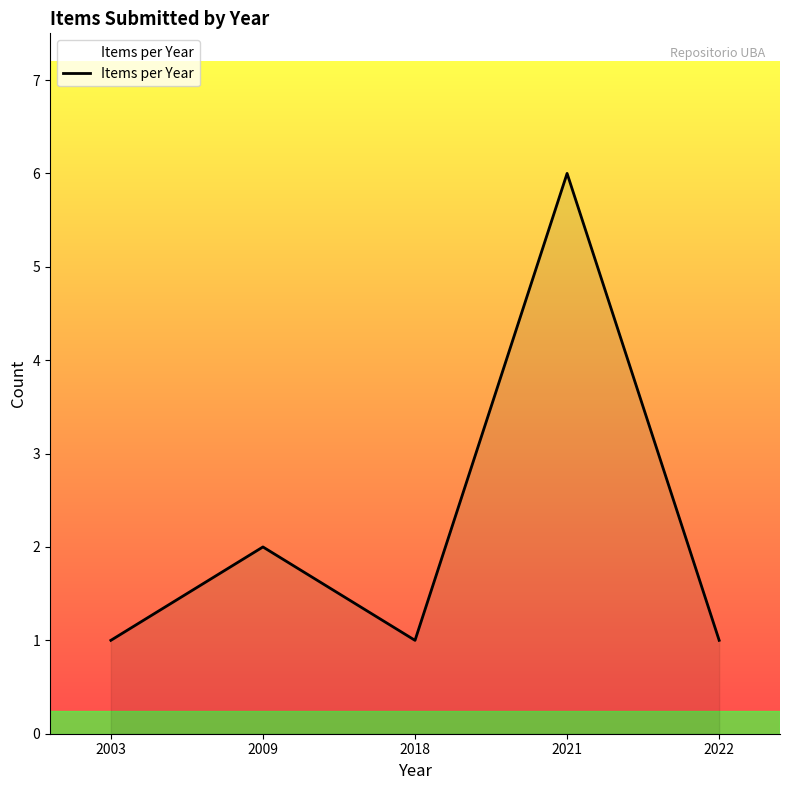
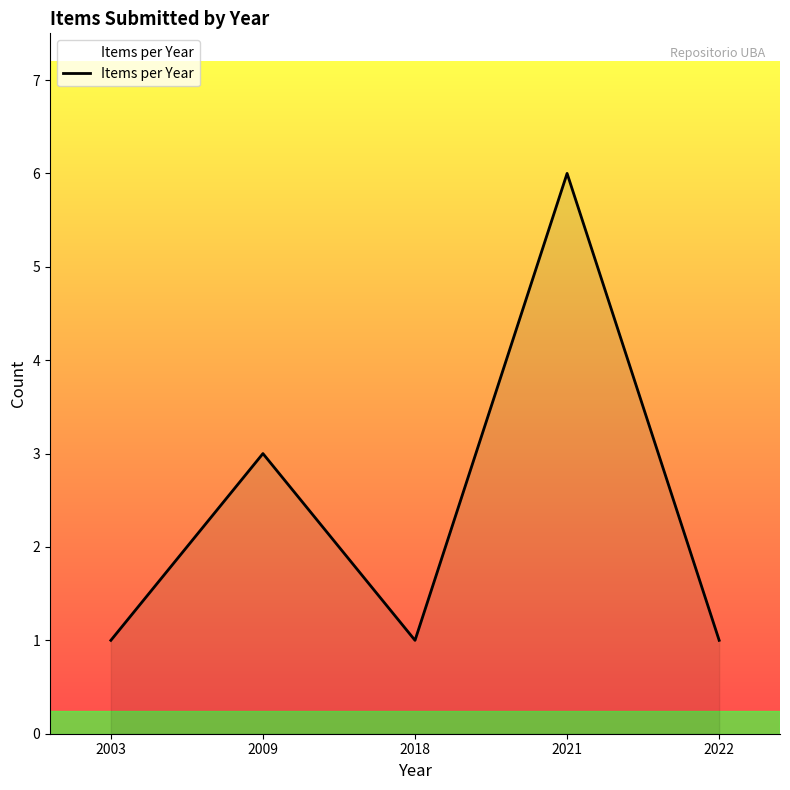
2009: 2 -> 3
